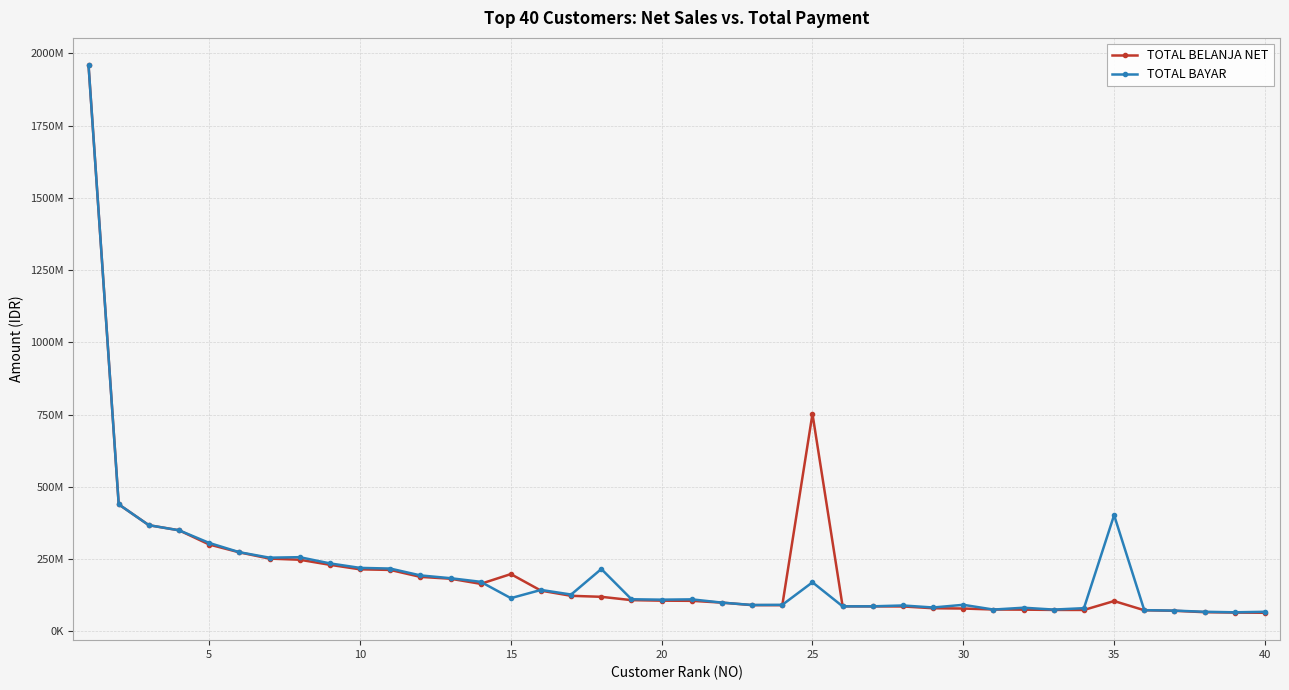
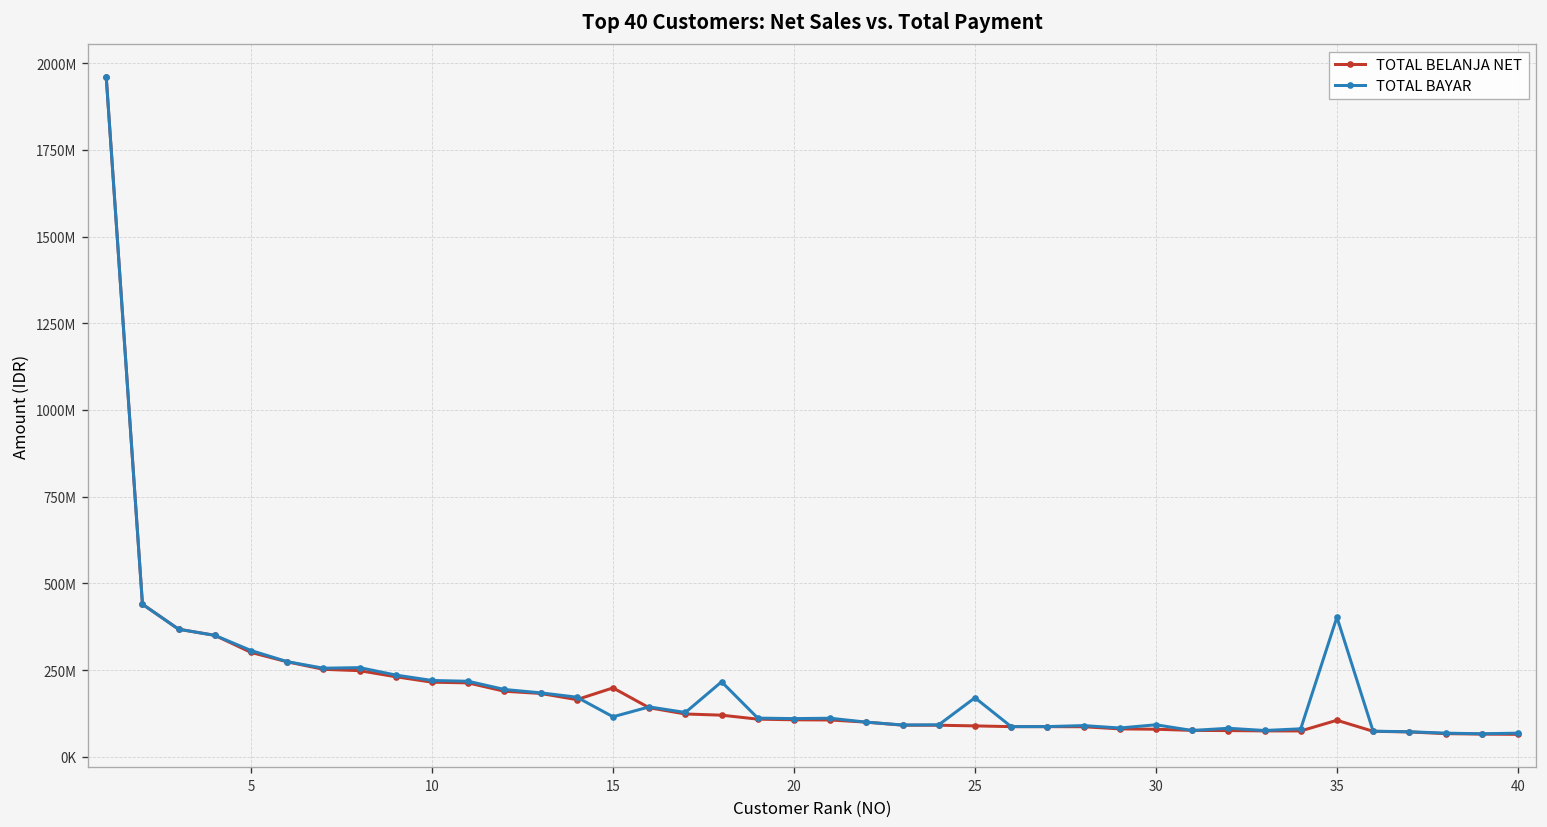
TOTAL BELANJA NET, 25: 750000000 -> 90000000
